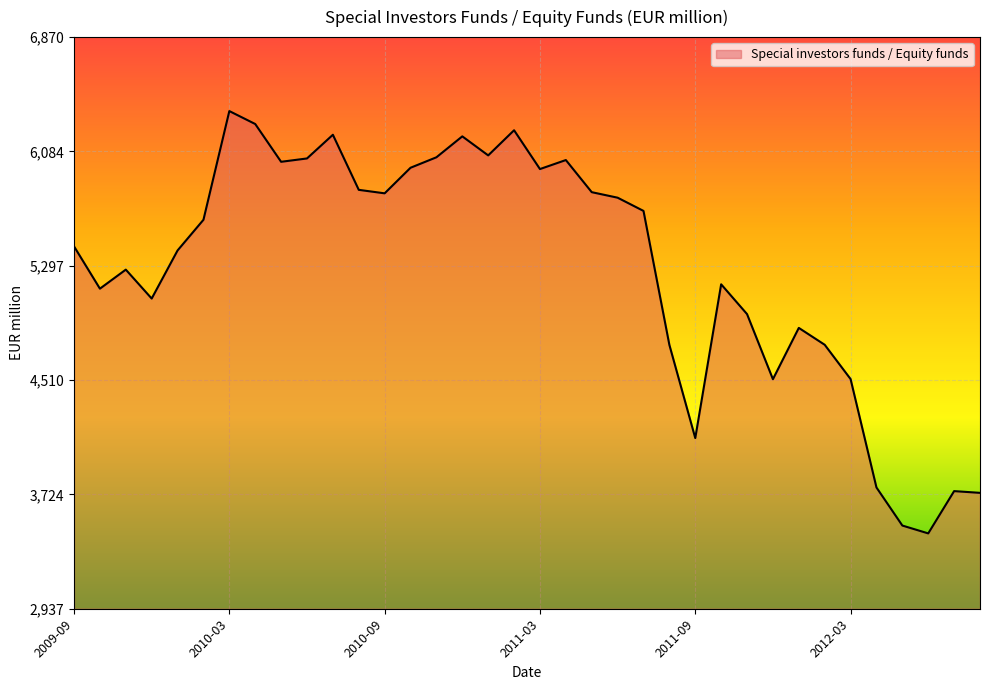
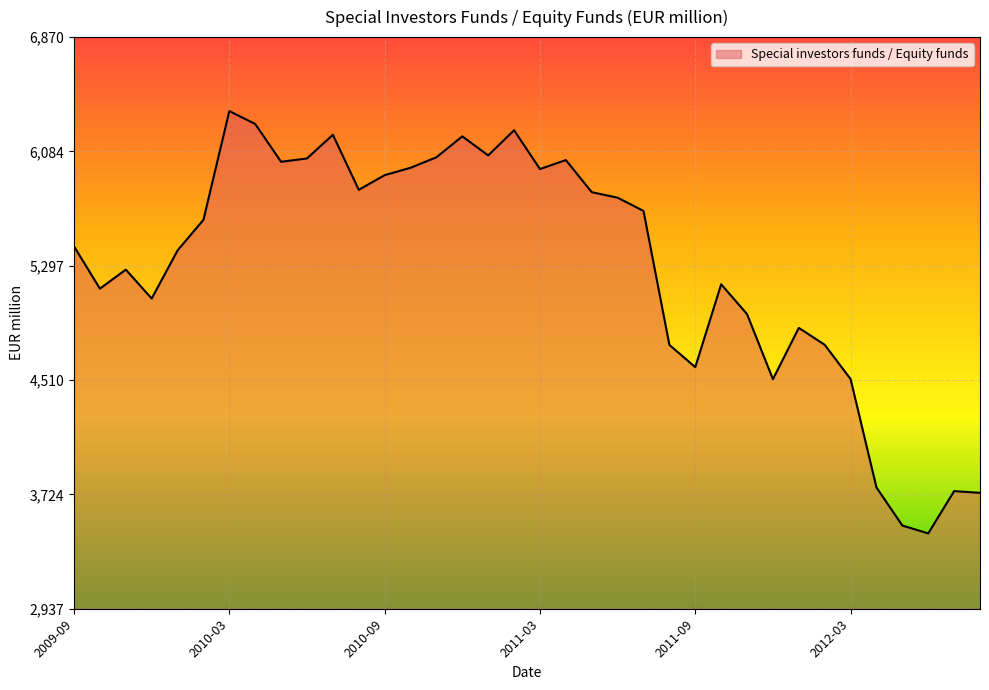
2010-09: 5,800 -> 5,920
2011-09: 4,110 -> 4,600
